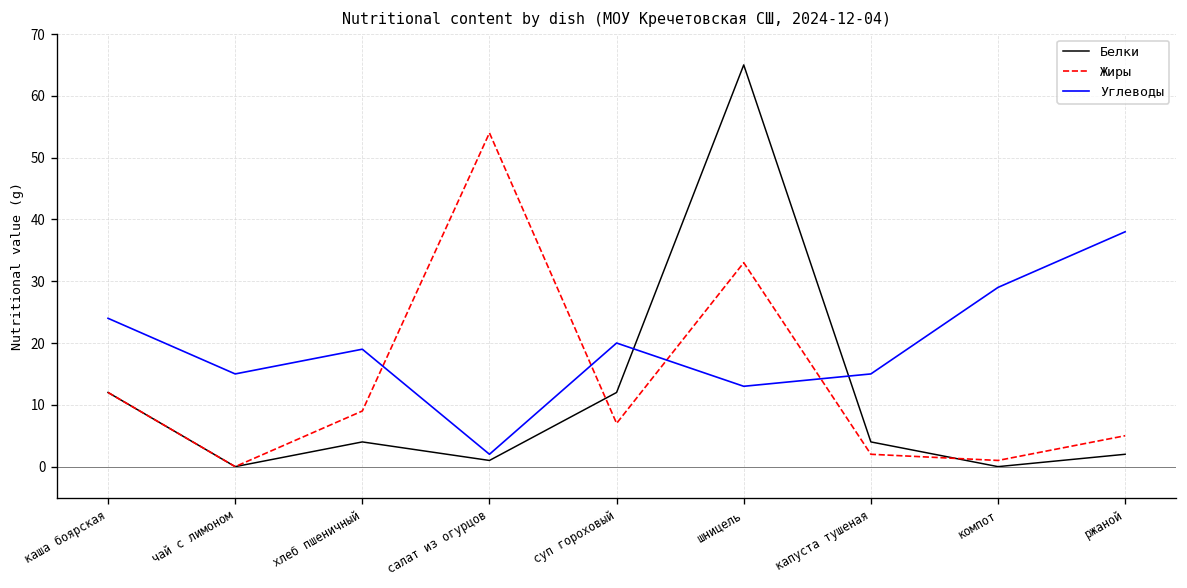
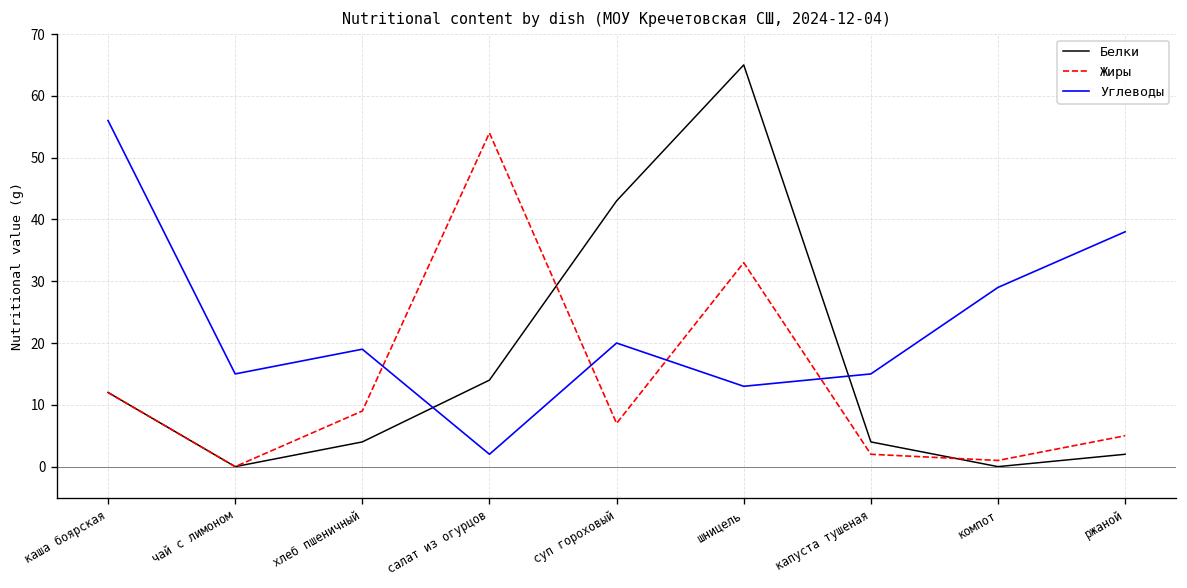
Углеводы, каша боярская: 24 -> 56
Белки, салат из огурцов: 1 -> 14
Белки, суп гороховый: 12 -> 43
